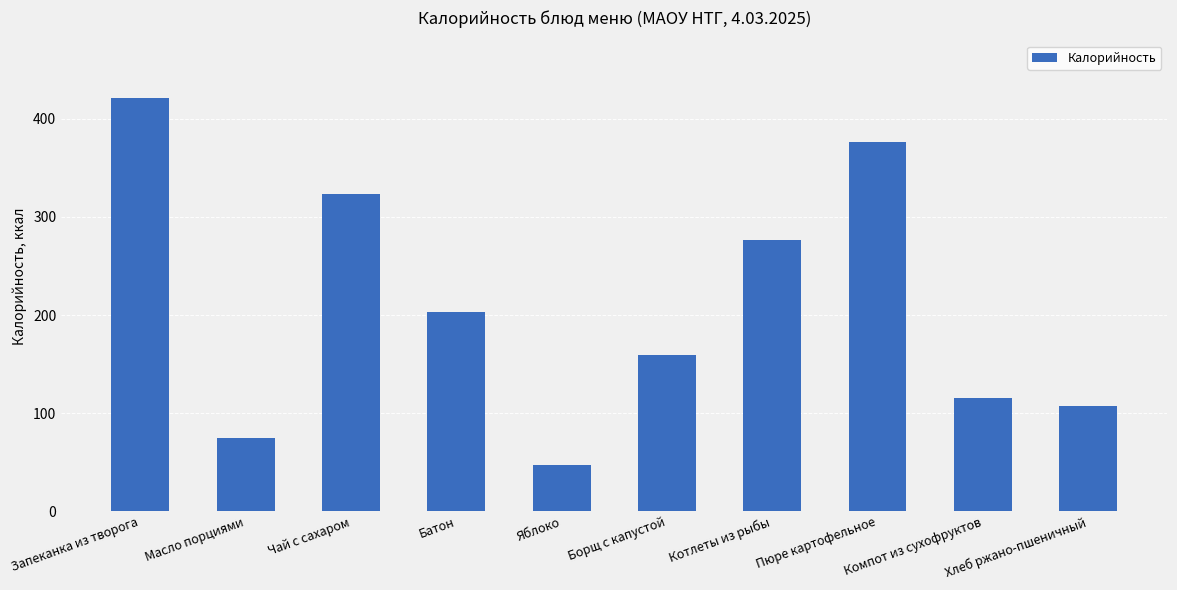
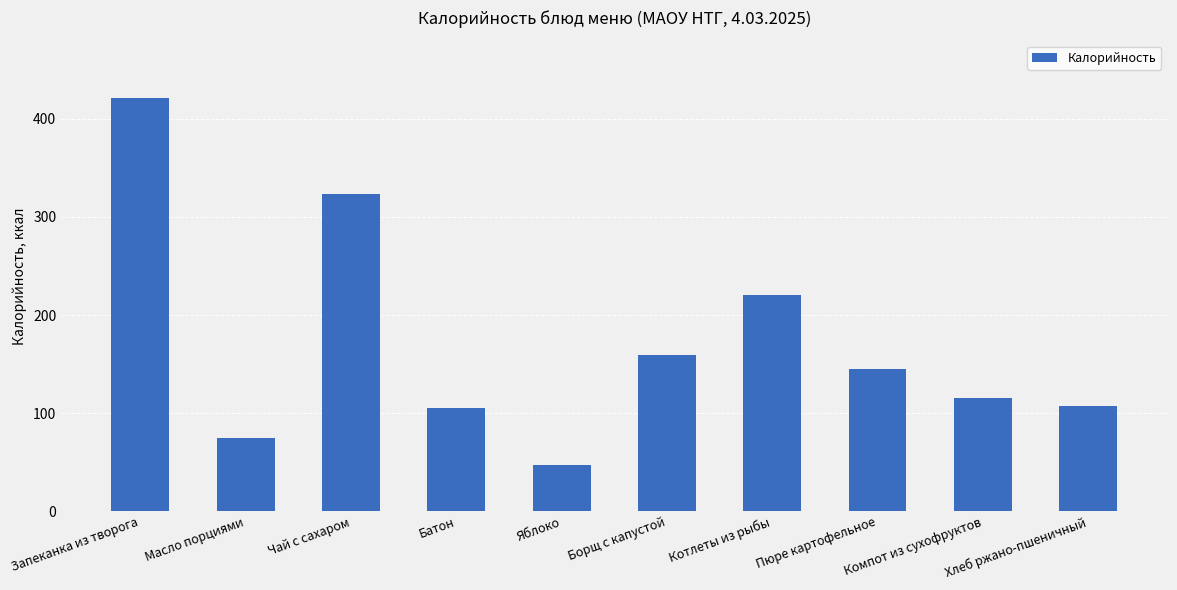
Батон: 200 -> 100
Котлеты из рыбы: 280 -> 220
Пюре картофельное: 380 -> 150
